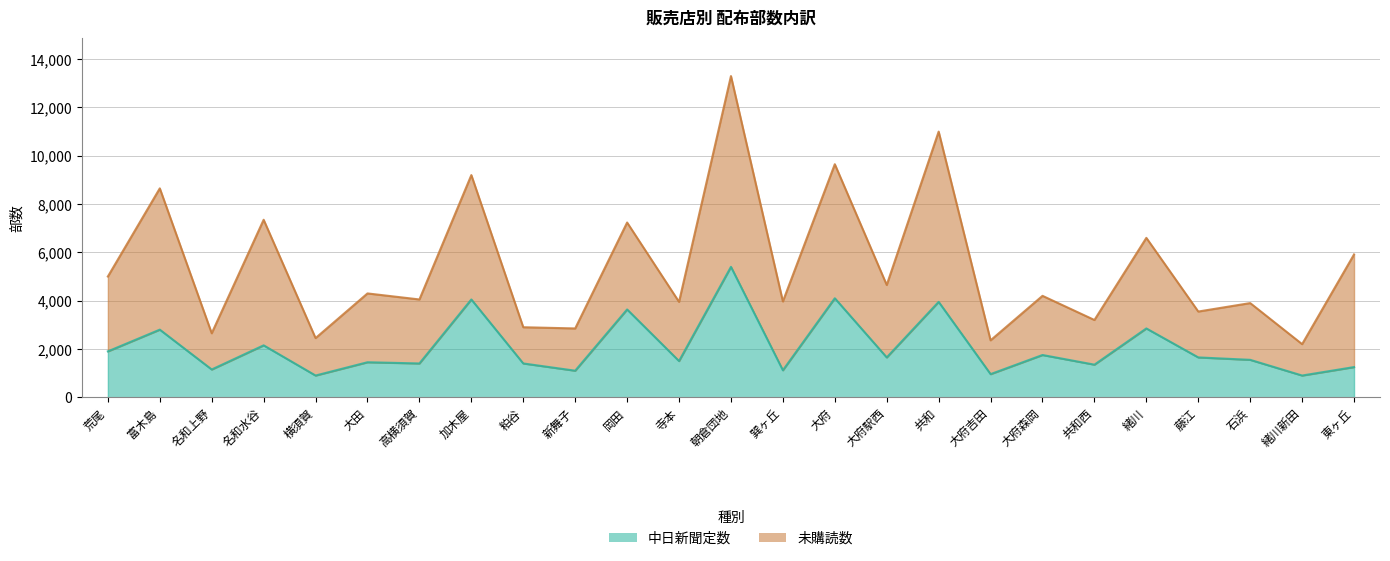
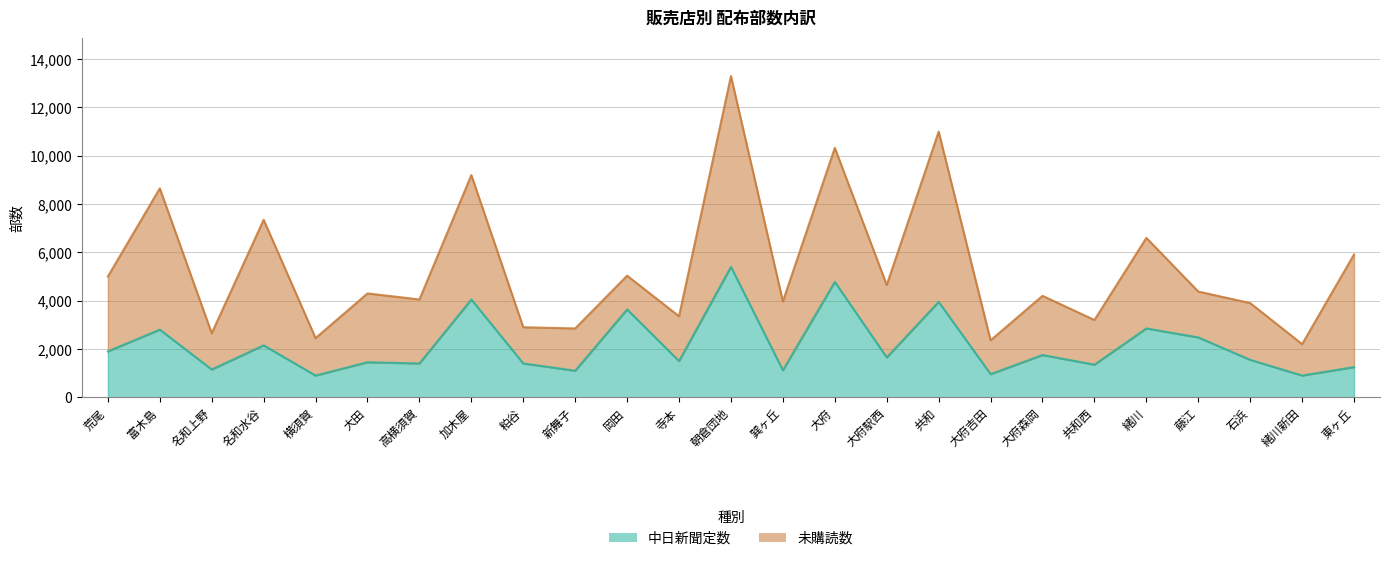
未購読数, 岡田: 3,600 -> 1,400
未購読数, 寺本: 2,500 -> 1,900
中日新聞定数, 大府: 4,100 -> 4,800
中日新聞定数, 藤江: 1,700 -> 2,500
